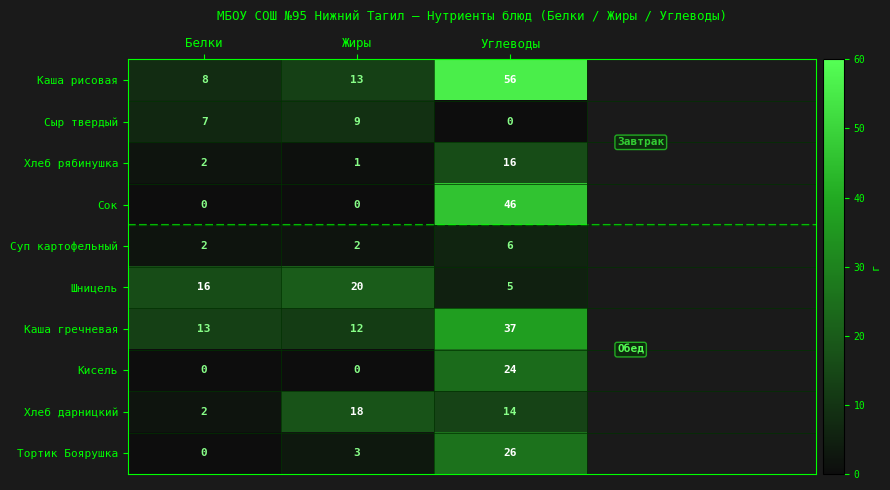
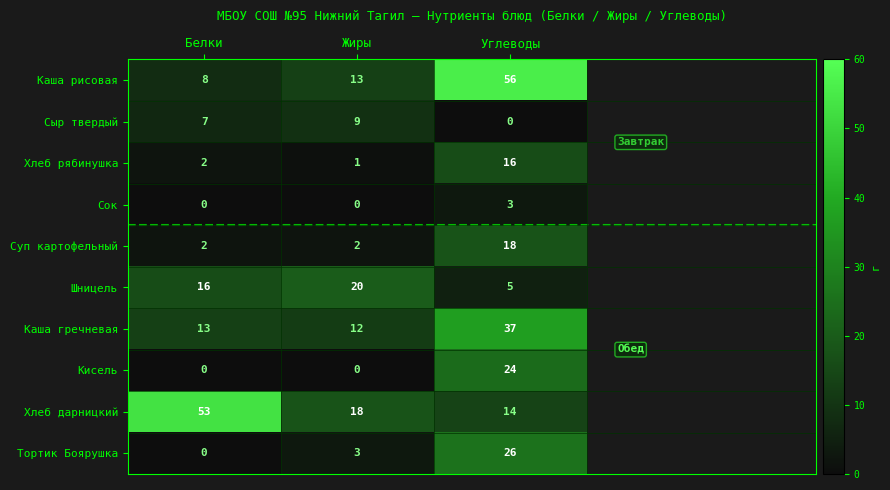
Сок, Углеводы: 46 -> 3
Суп картофельный, Углеводы: 6 -> 18
Хлеб дарницкий, Белки: 2 -> 53
